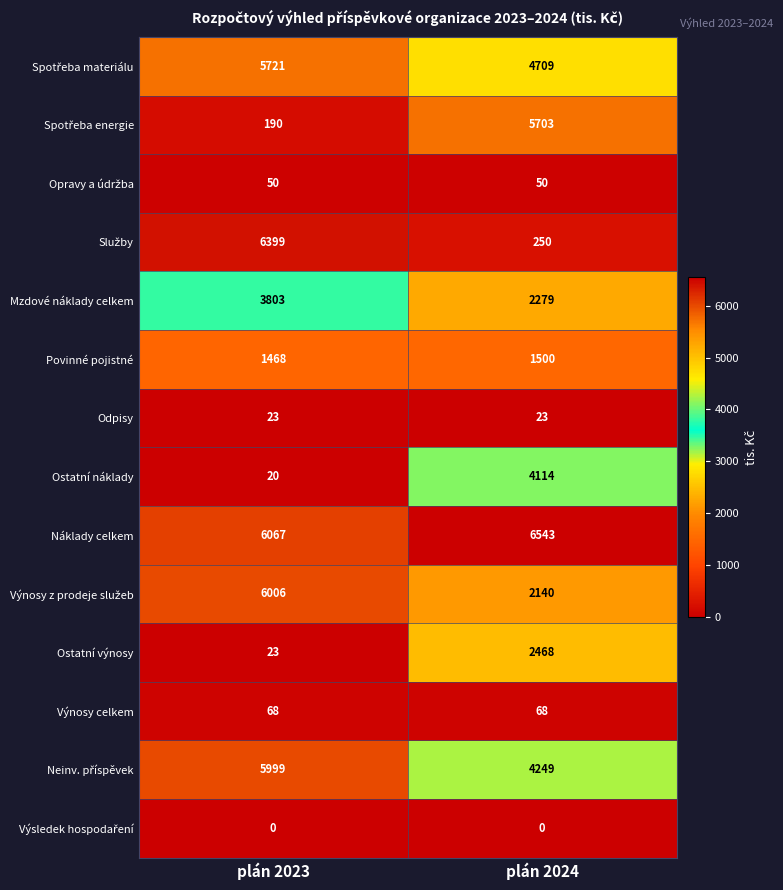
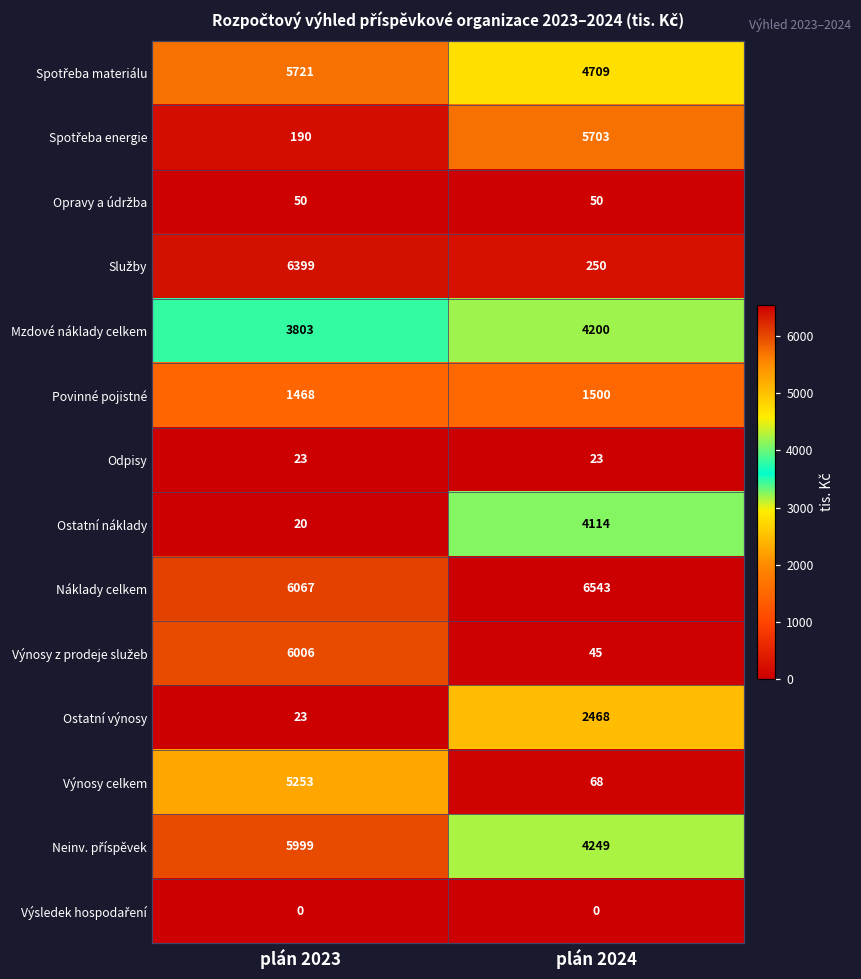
Mzdové náklady celkem, plán 2024: 2279 -> 4200
Výnosy z prodeje služeb, plán 2024: 2140 -> 45
Výnosy celkem, plán 2023: 68 -> 5253
